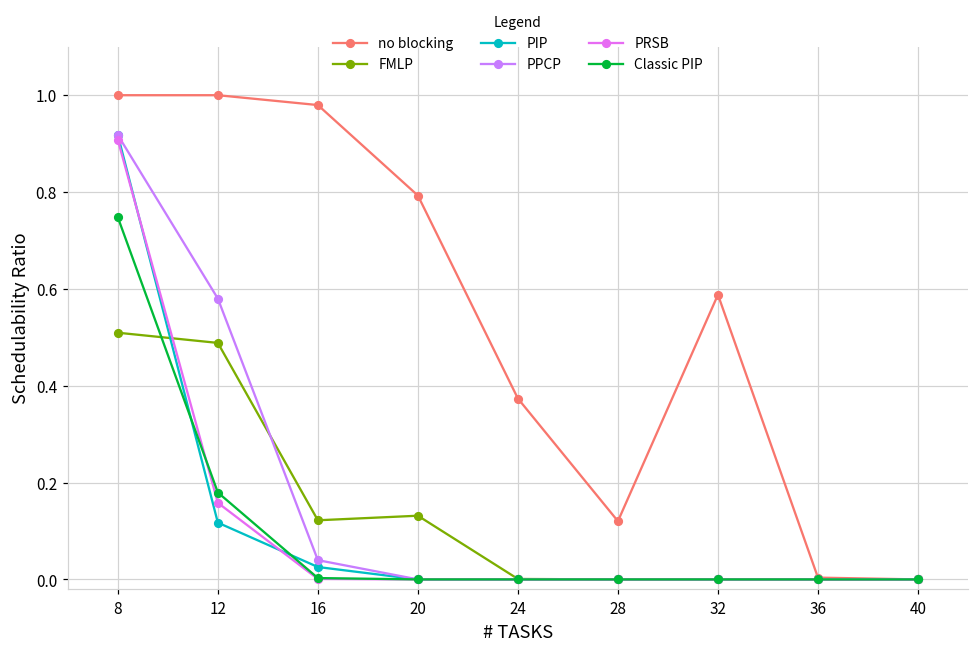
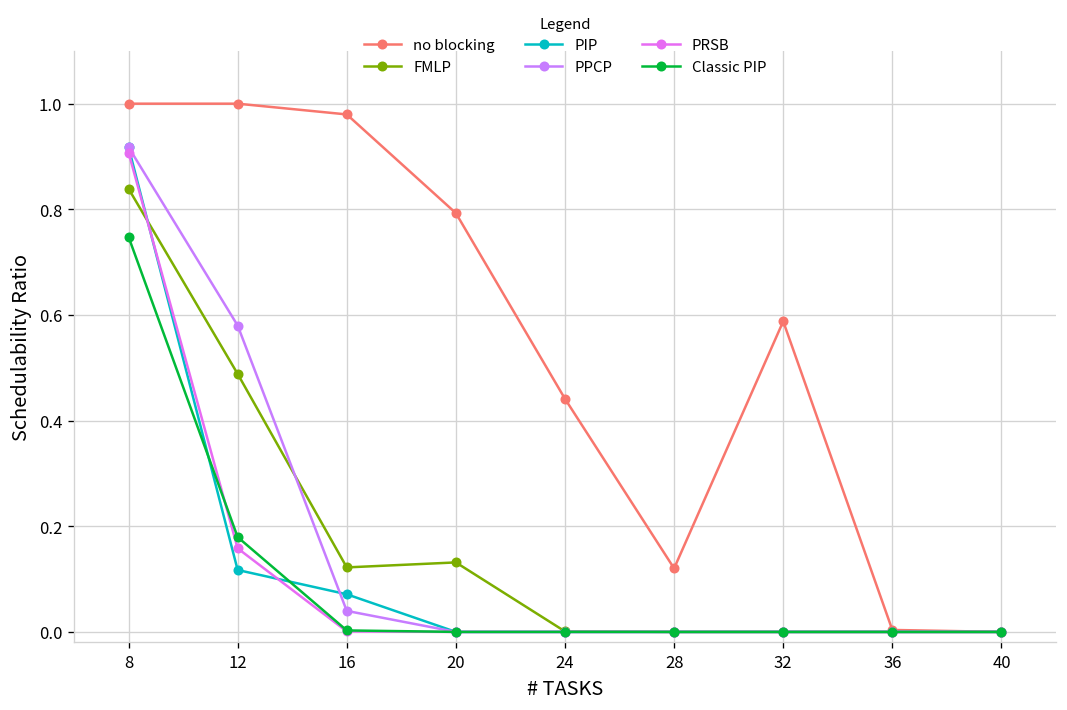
FMLP, 8: 0.51 -> 0.84
PIP, 16: 0.03 -> 0.07
no blocking, 24: 0.37 -> 0.44
